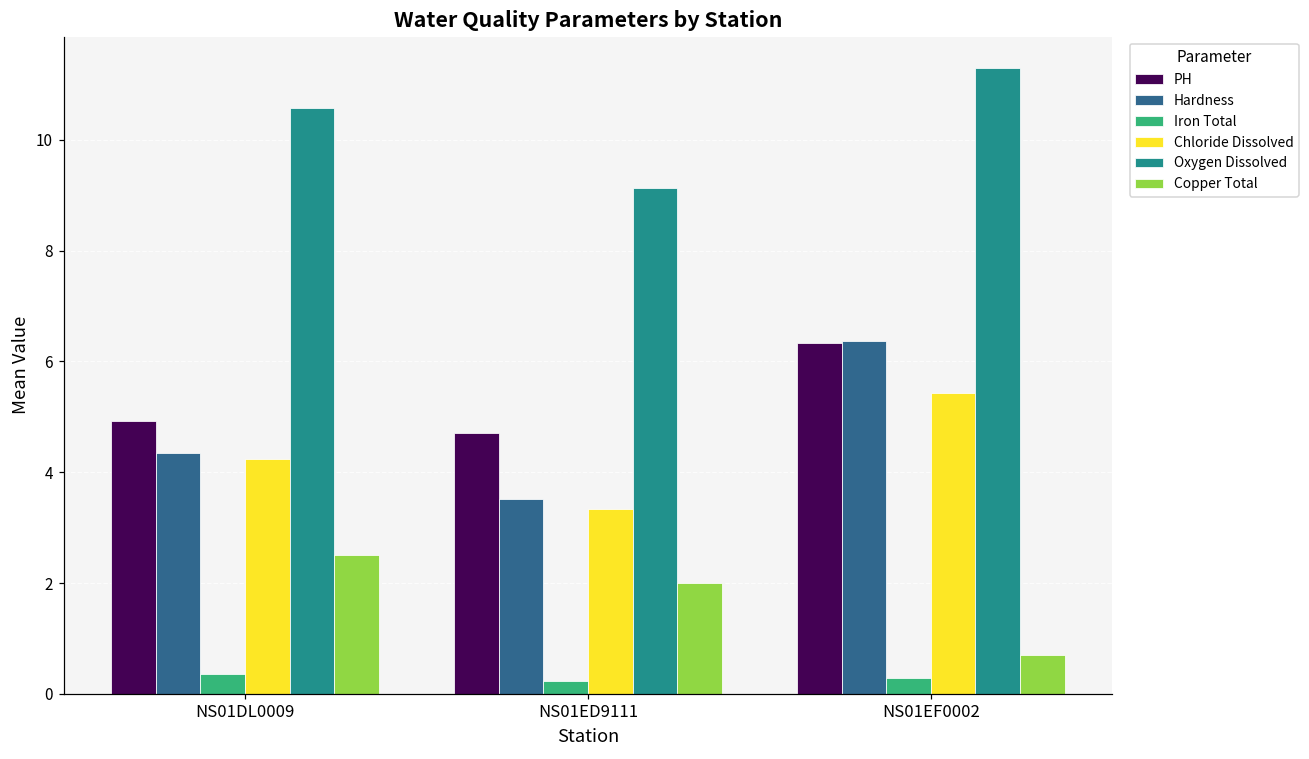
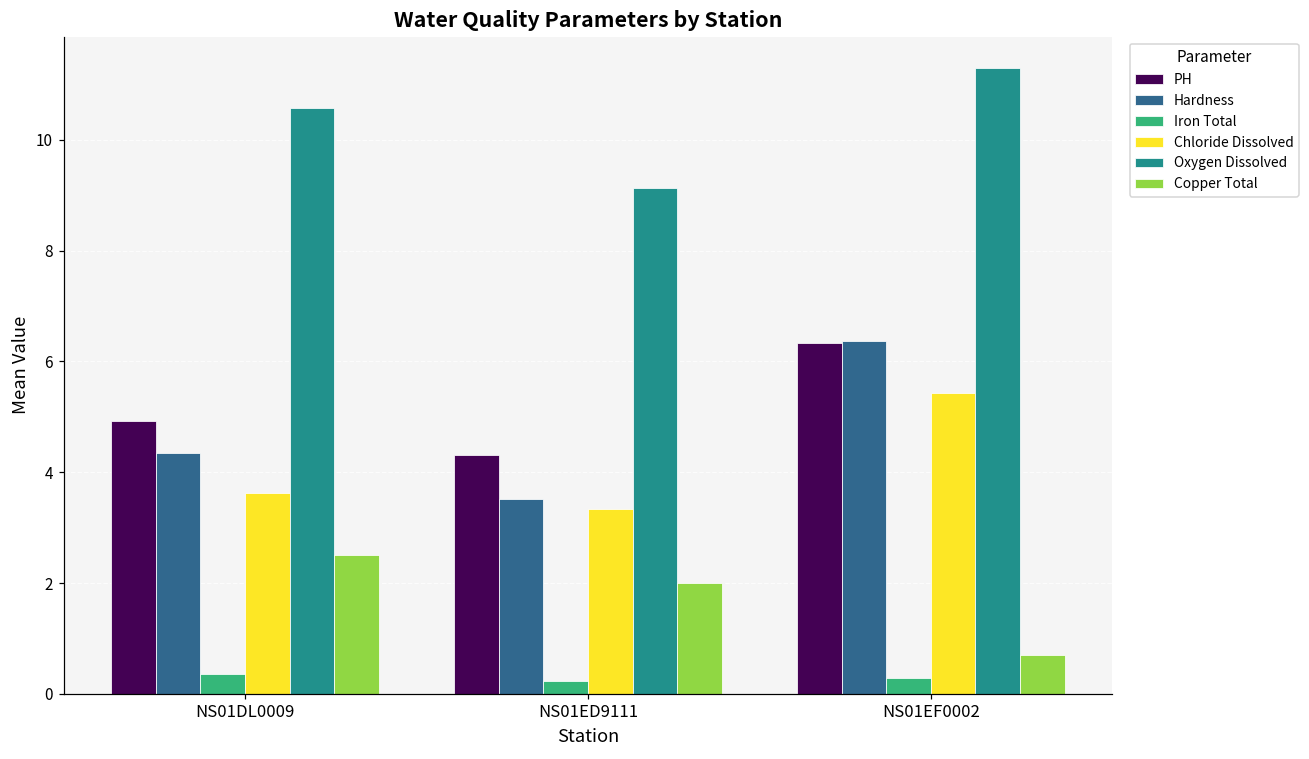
Chloride Dissolved, NS01DL0009: 4.2 -> 3.6
PH, NS01ED9111: 4.7 -> 4.3
